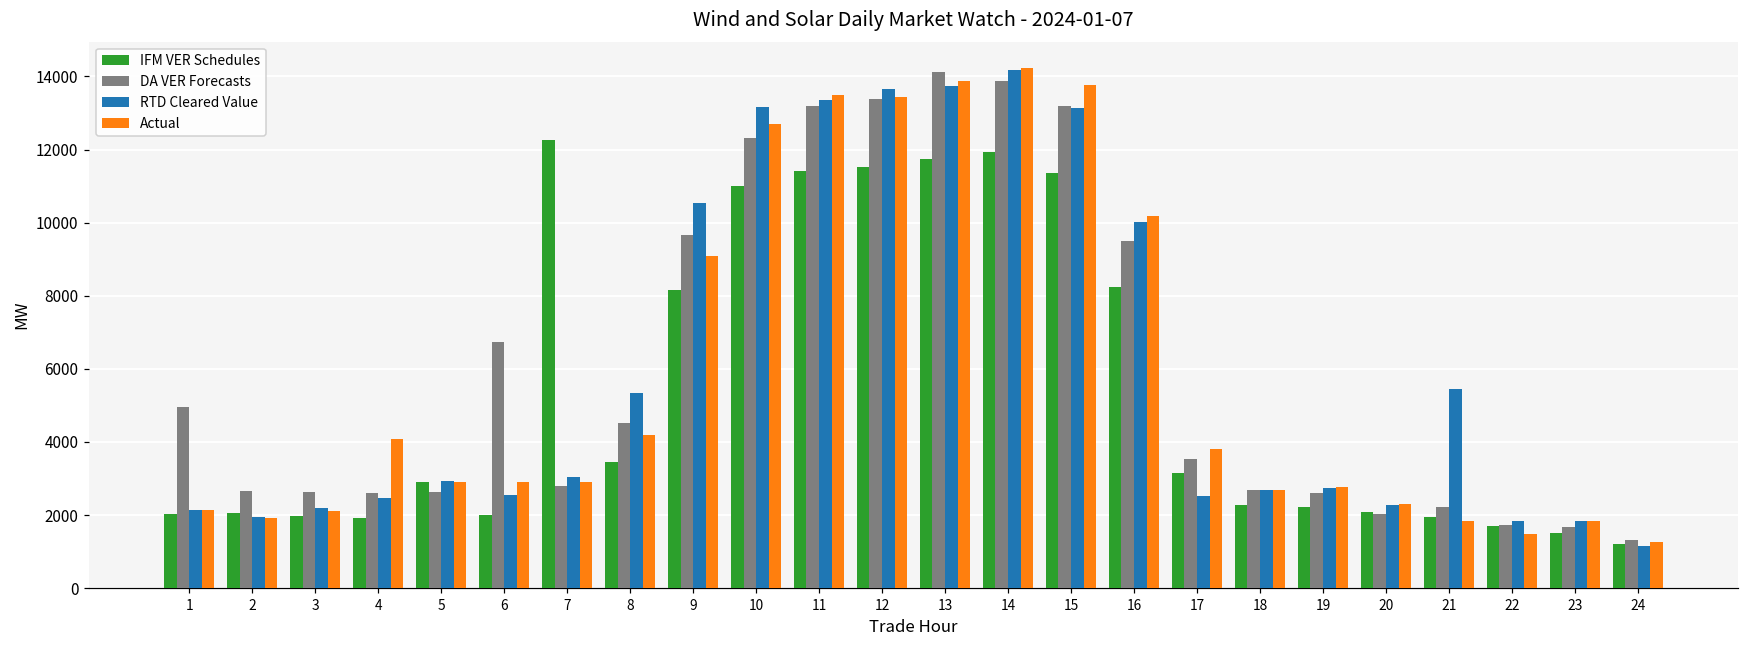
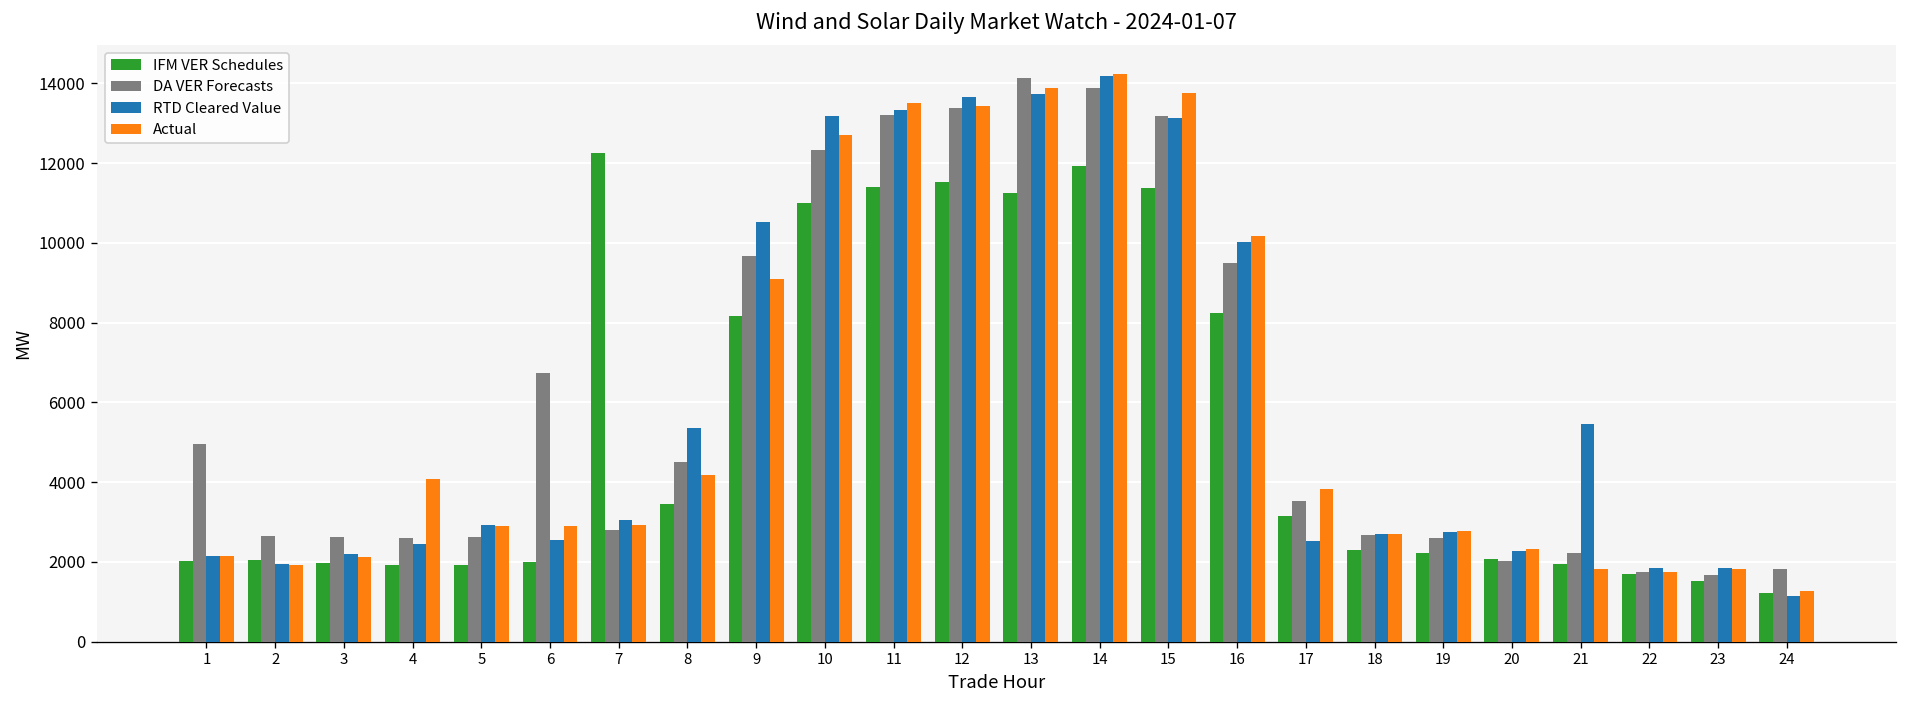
IFM VER Schedules, 5: 2900 -> 1900
IFM VER Schedules, 13: 11800 -> 11200
Actual, 22: 1500 -> 1700
DA VER Forecasts, 24: 1300 -> 1800
